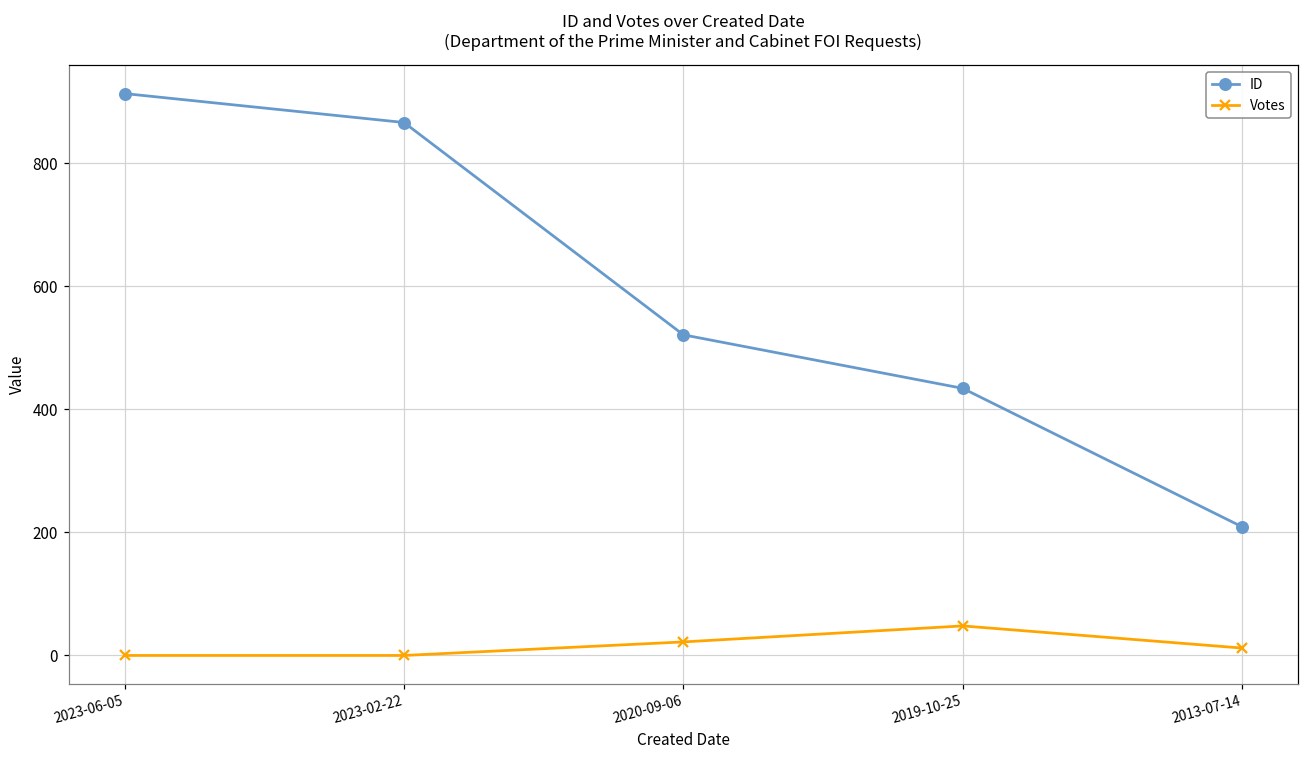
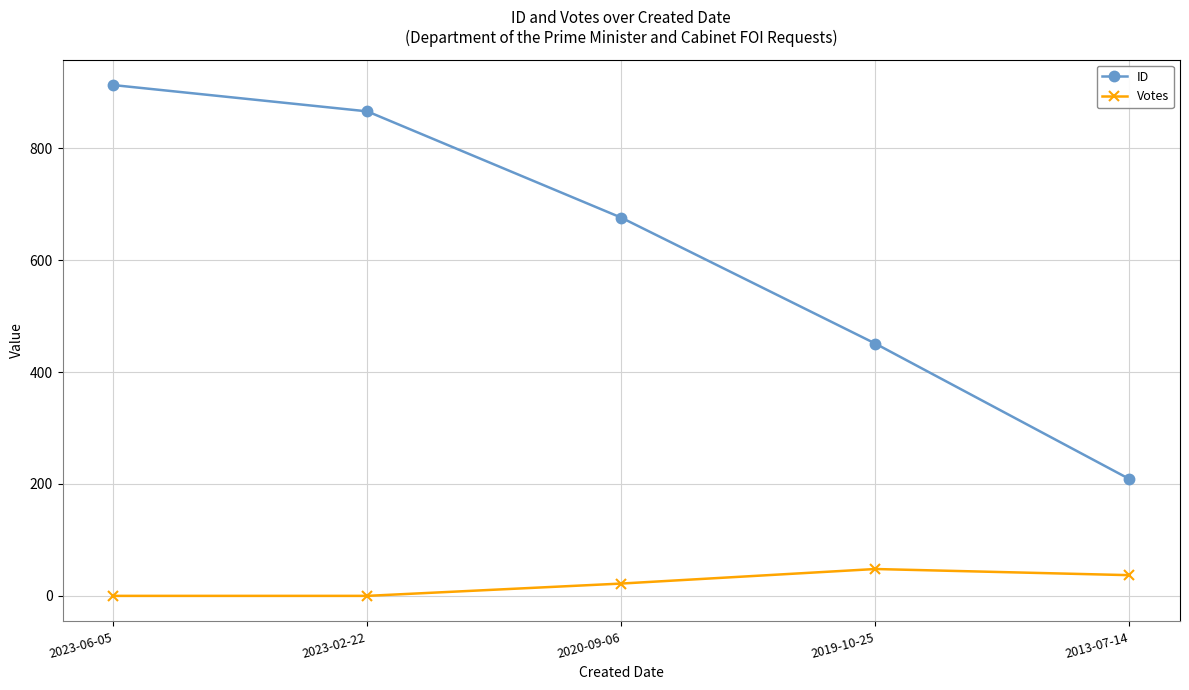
ID, 2020-09-06: 520 -> 680
ID, 2019-10-25: 430 -> 450
Votes, 2013-07-14: 10 -> 40
